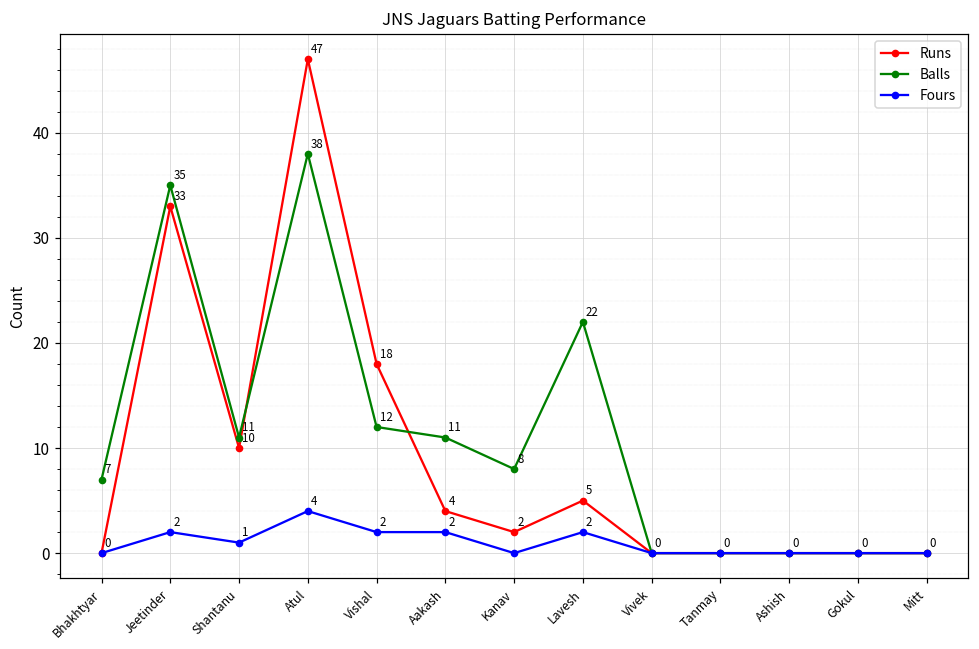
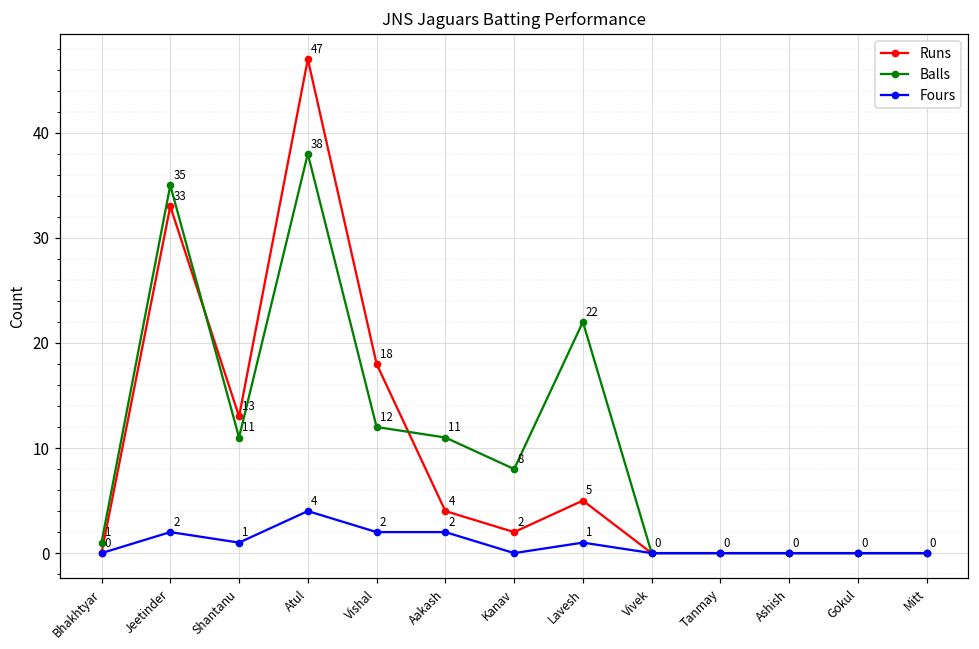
Balls, Bhakhtyar: 7 -> 1
Runs, Shantanu: 10 -> 13
Fours, Lavesh: 2 -> 1
